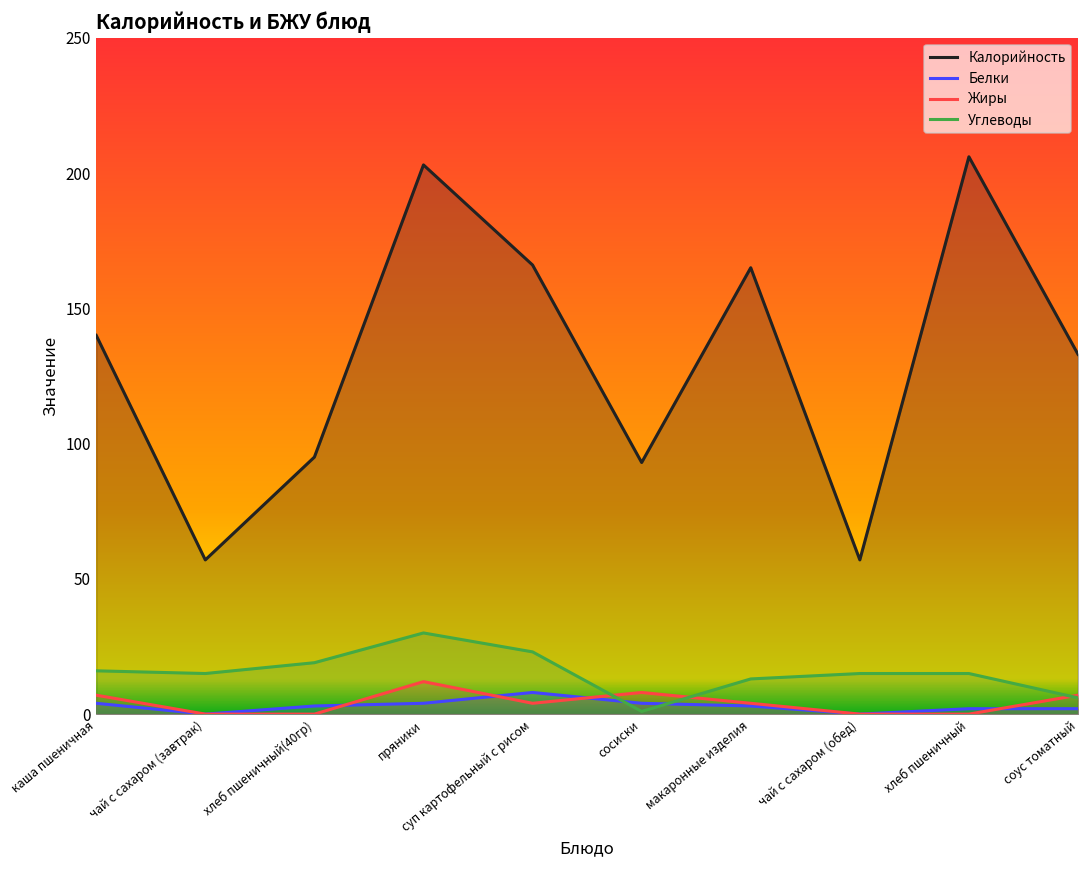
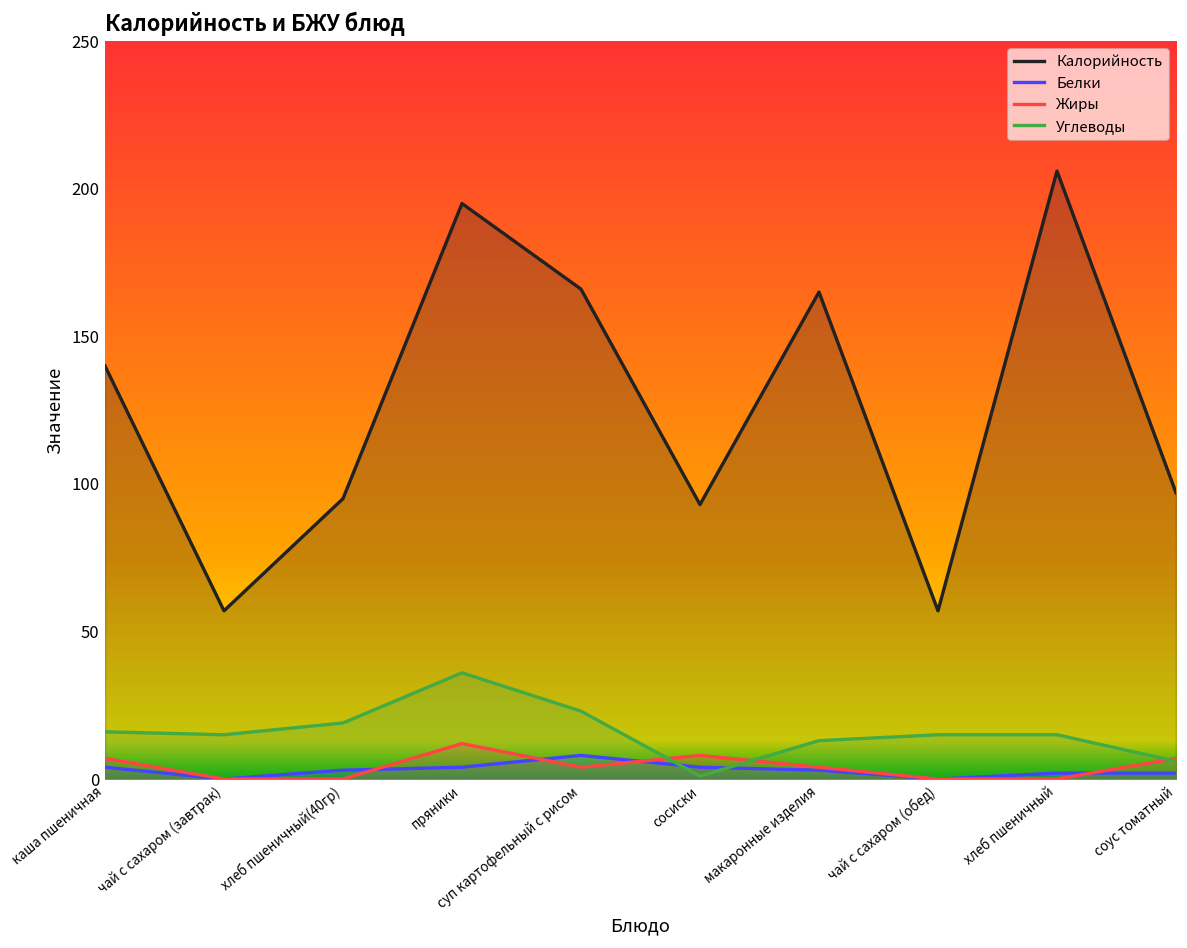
Калорийность, пряники: 203 -> 195
Углеводы, пряники: 30 -> 36
Калорийность, соус томатный: 133 -> 97
